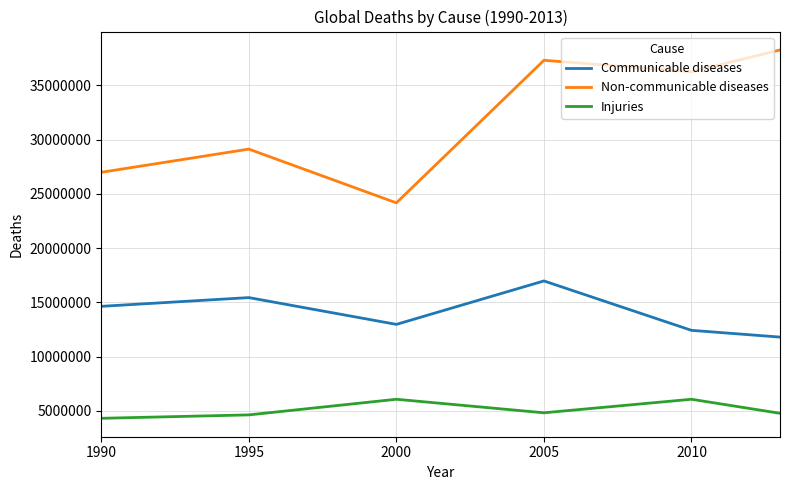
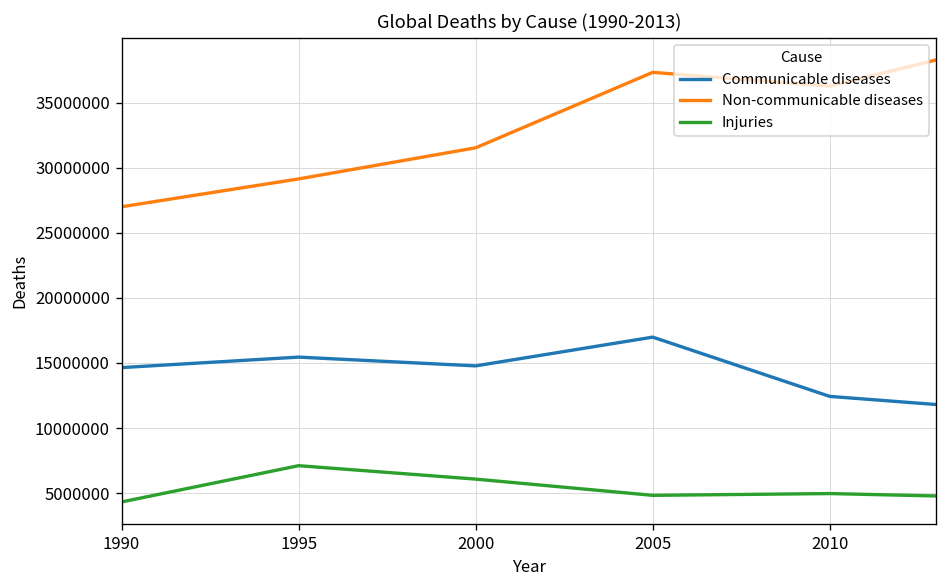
Injuries, 1995: 4600000 -> 7100000
Communicable diseases, 2000: 13000000 -> 14800000
Non-communicable diseases, 2000: 24200000 -> 31500000
Injuries, 2010: 6100000 -> 5000000
